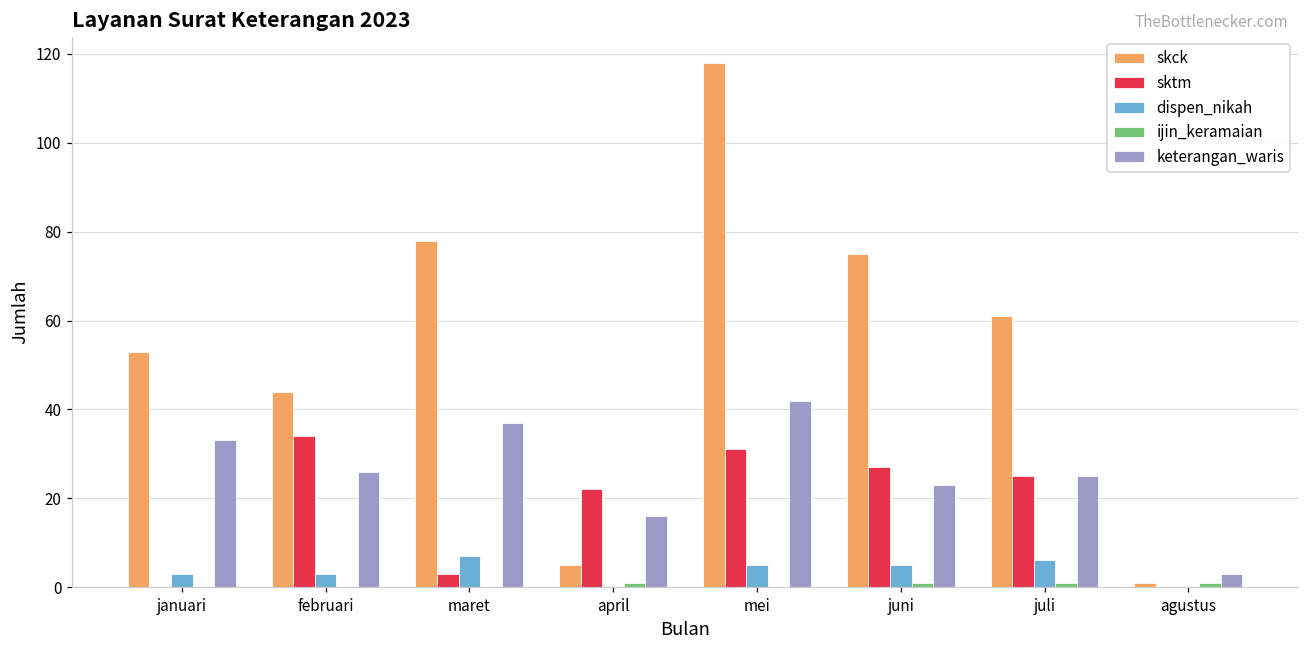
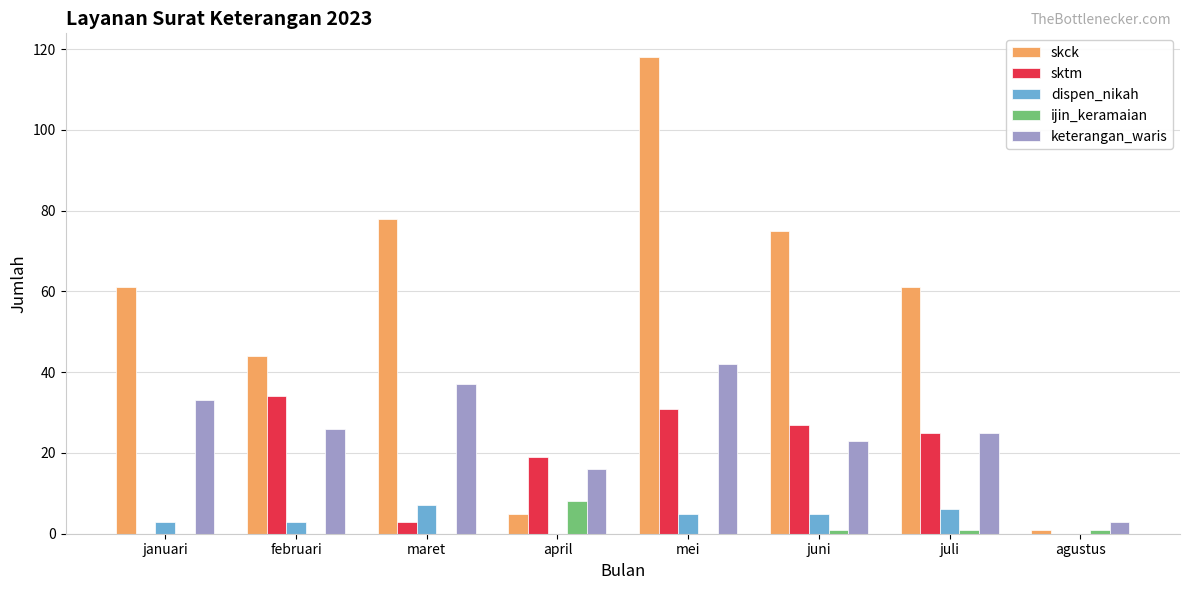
skck, januari: 53 -> 61
sktm, april: 22 -> 19
ijin_keramaian, april: 1 -> 8
